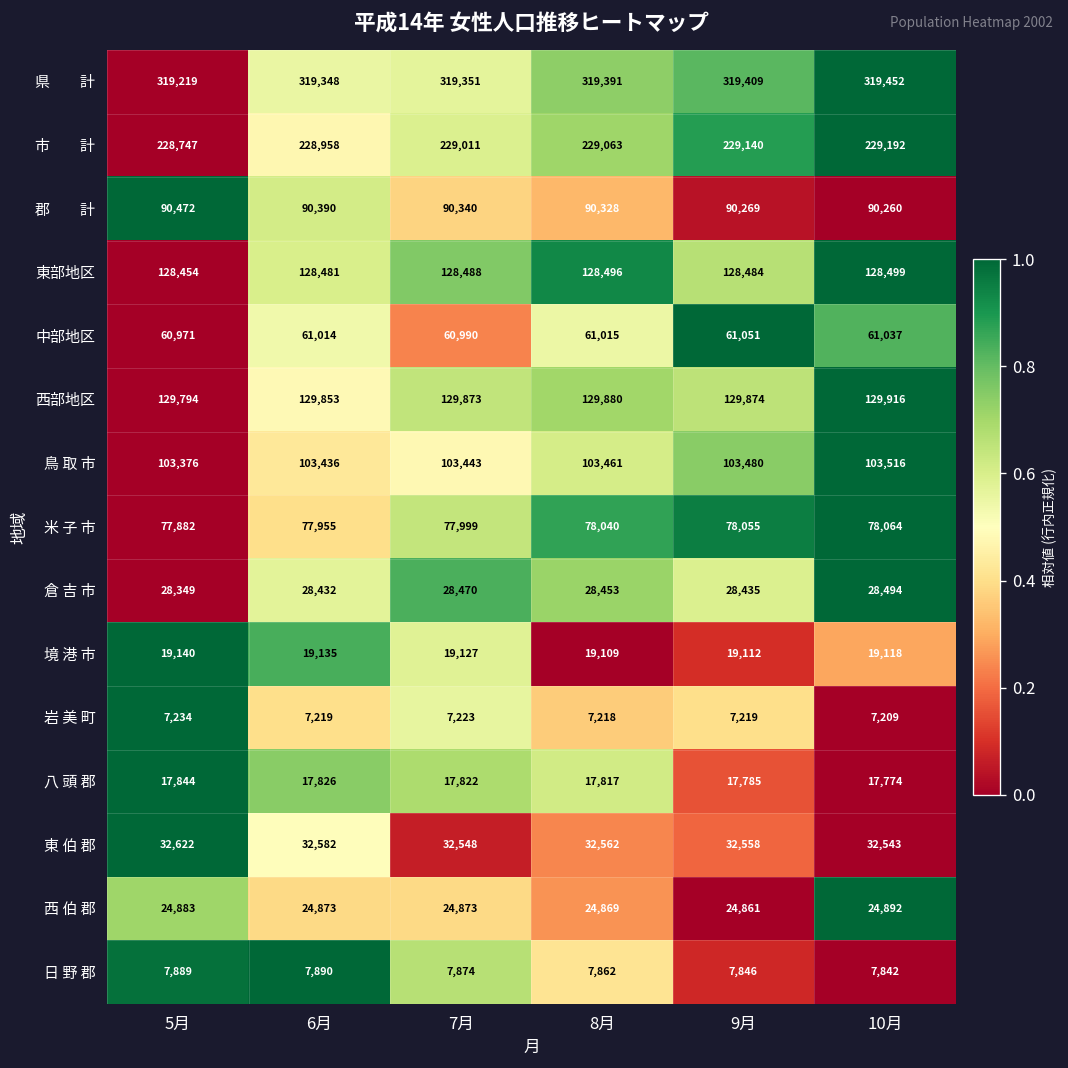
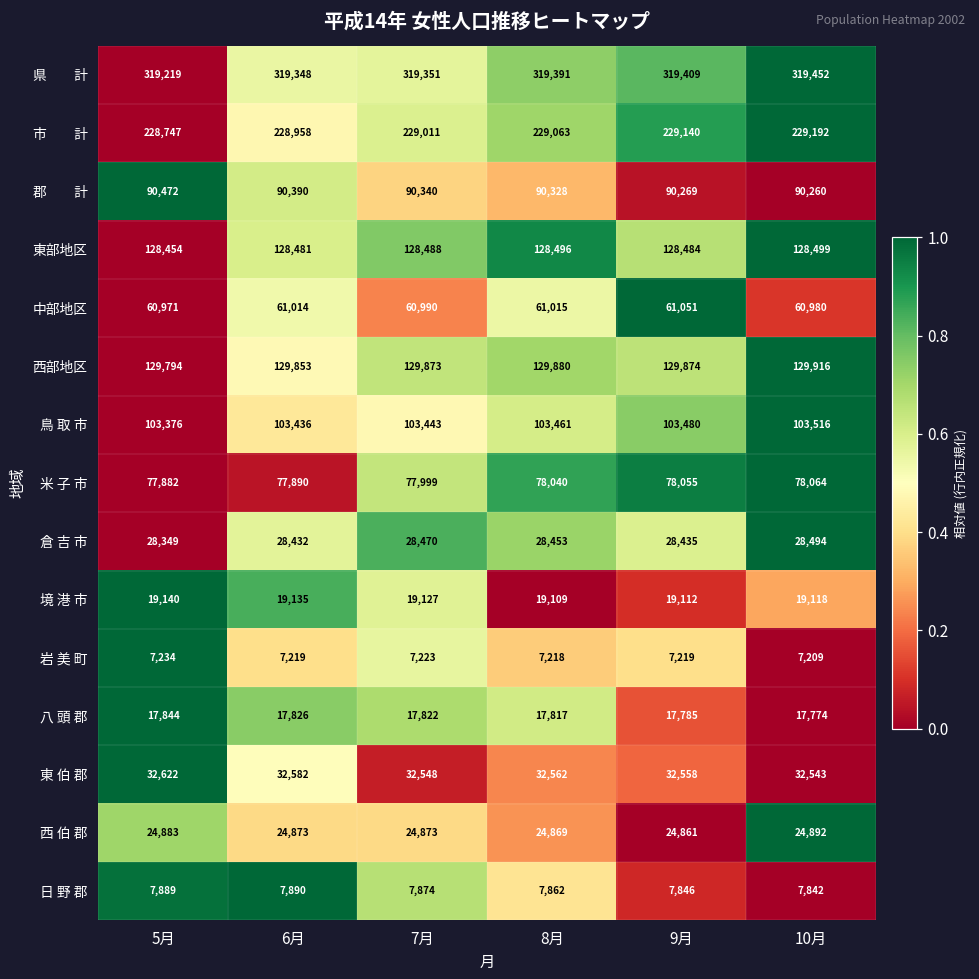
中部地区, 10月: 61,037 -> 60,980
米 子 市, 6月: 77,955 -> 77,890
